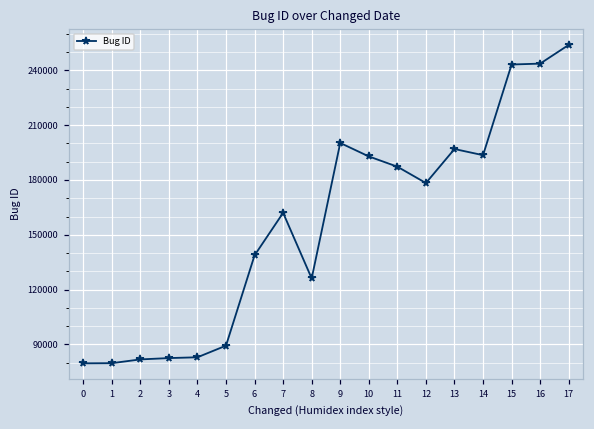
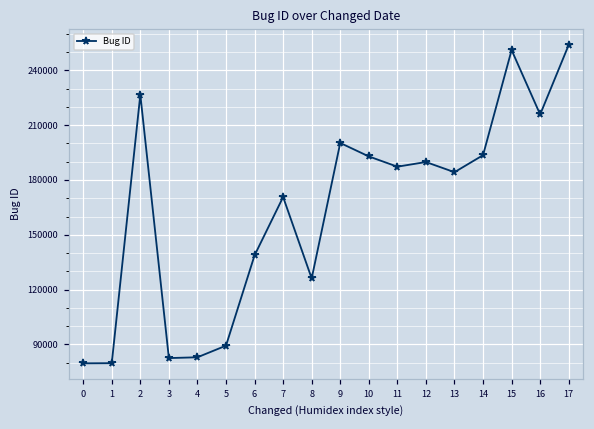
2: 82000 -> 227000
7: 162000 -> 171000
12: 178000 -> 190000
13: 197000 -> 184000
15: 243000 -> 251000
16: 244000 -> 216000
